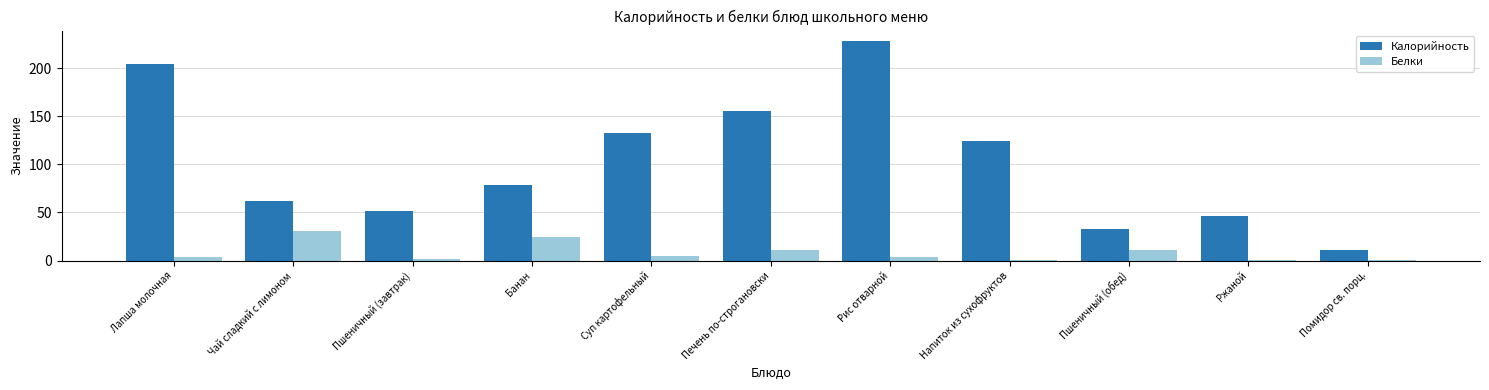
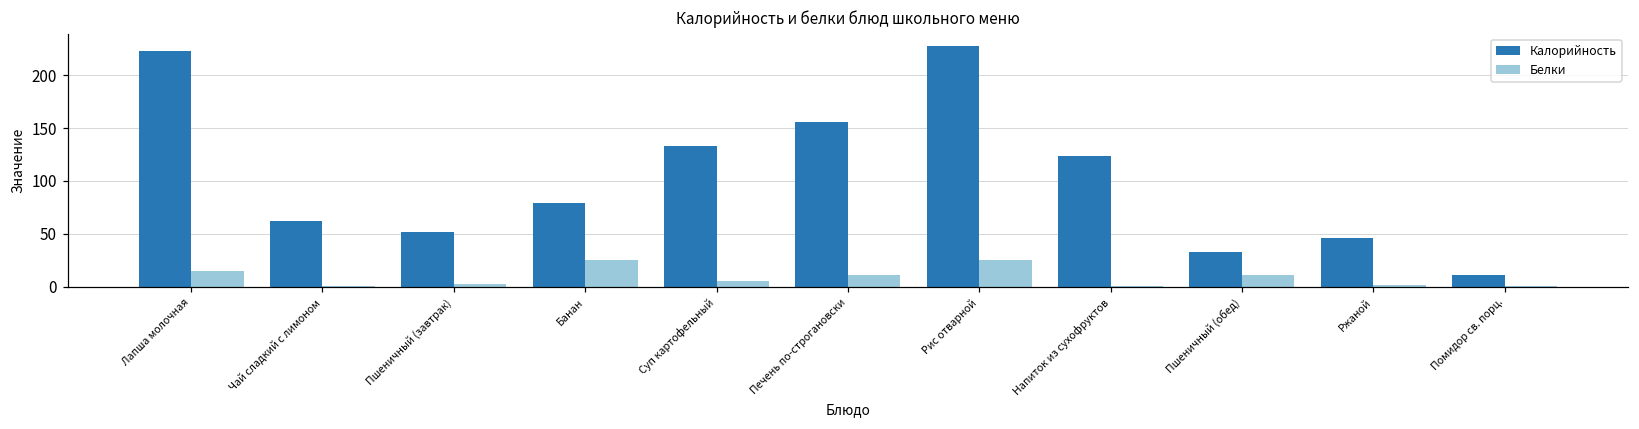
Калорийность, Лапша молочная: 210 -> 220
Белки, Лапша молочная: 0 -> 20
Белки, Чай сладкий с лимоном: 30 -> 0
Белки, Рис отварной: 0 -> 30
